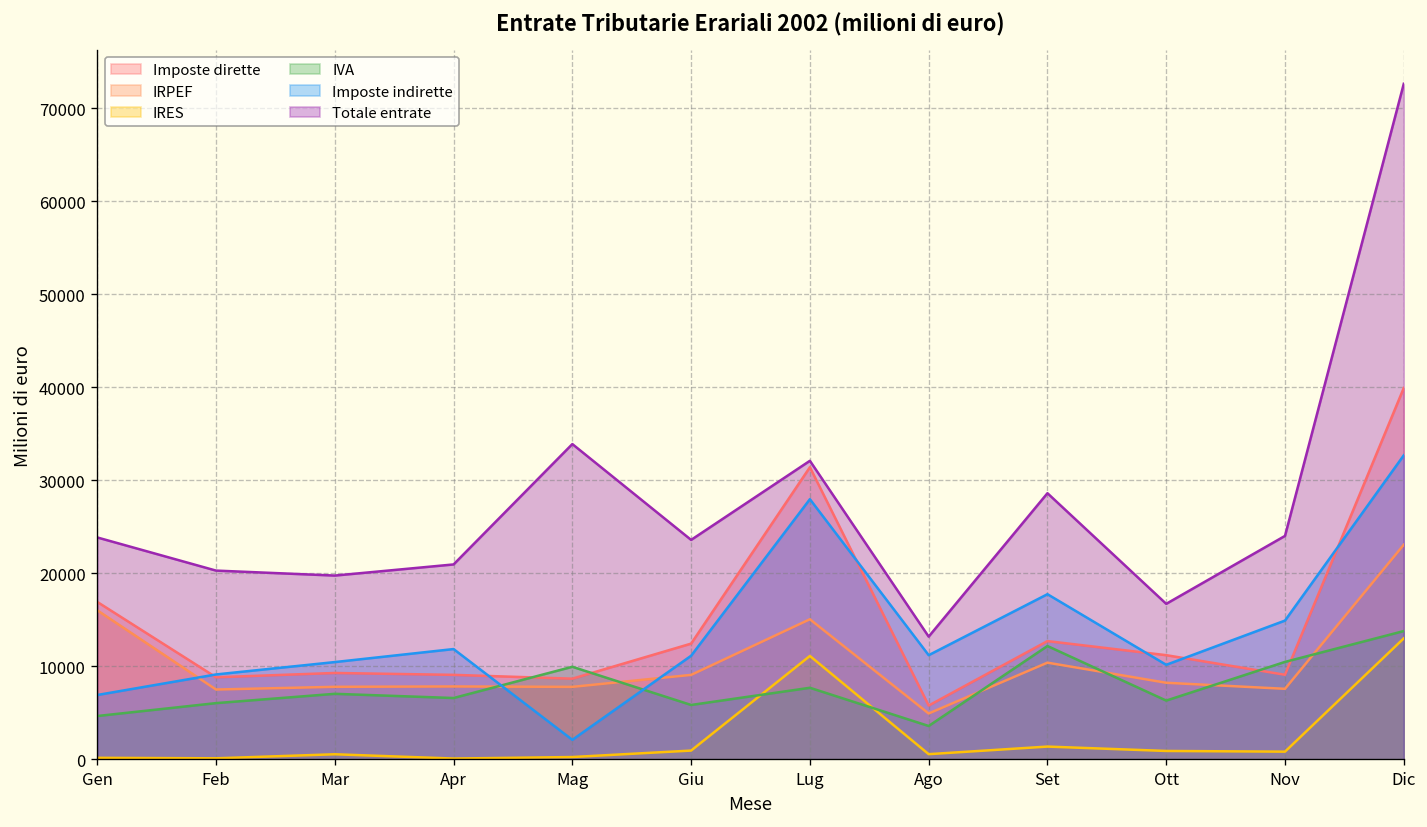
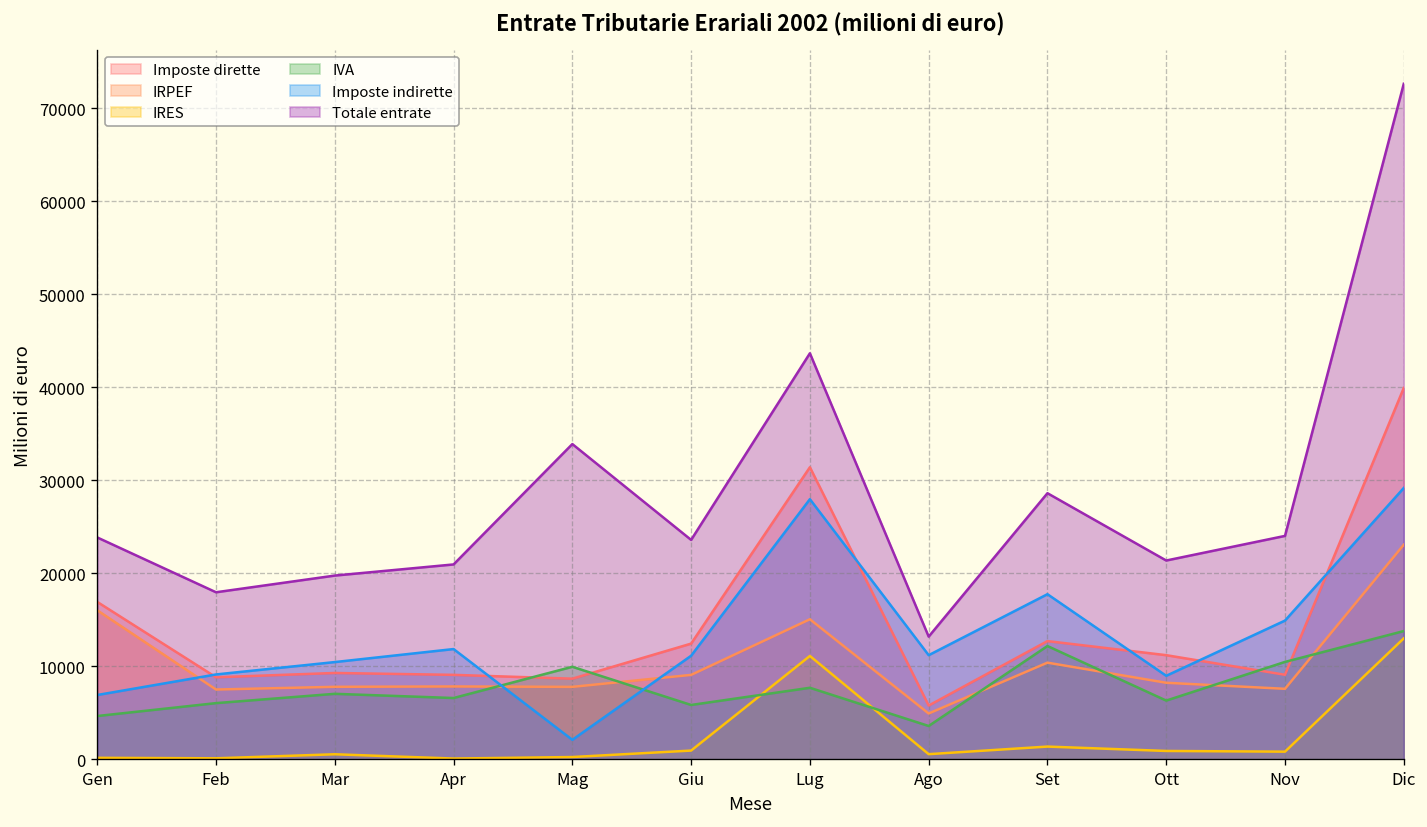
Totale entrate, Feb: 20000 -> 18000
Totale entrate, Lug: 32000 -> 44000
Imposte indirette, Ott: 10000 -> 9000
Totale entrate, Ott: 17000 -> 21000
Imposte indirette, Dic: 33000 -> 29000
